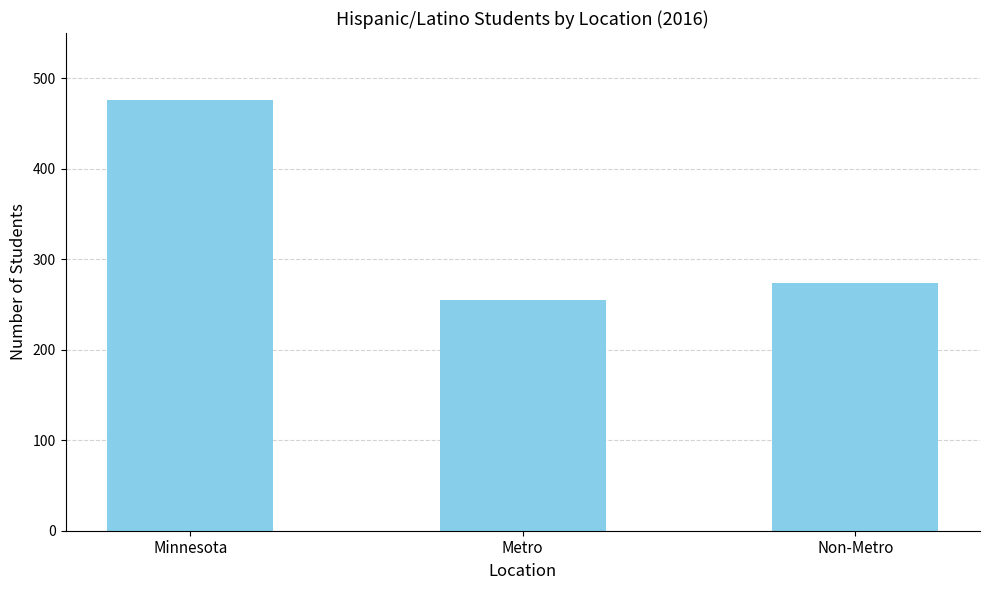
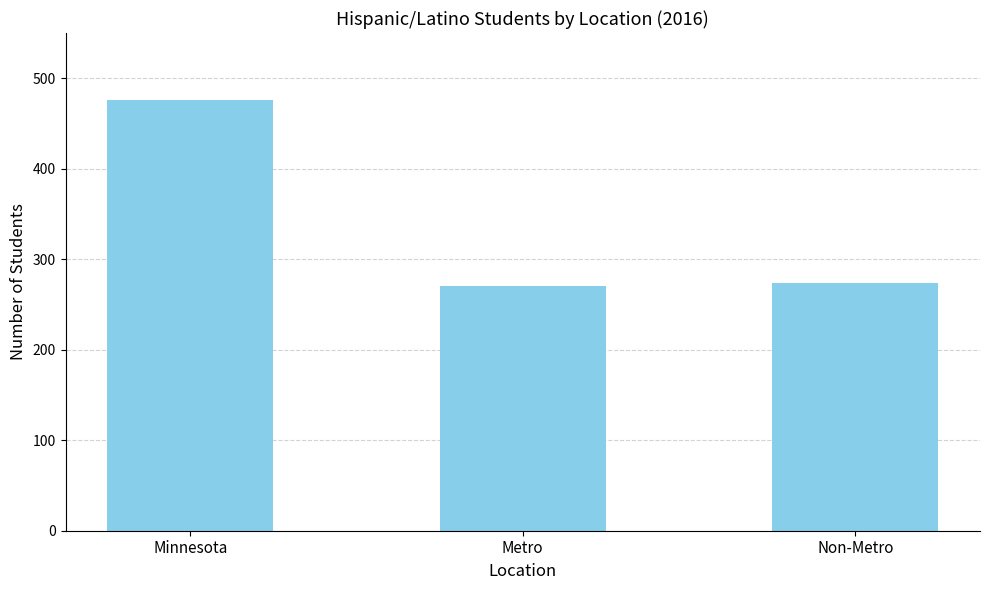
Metro: 260 -> 270
